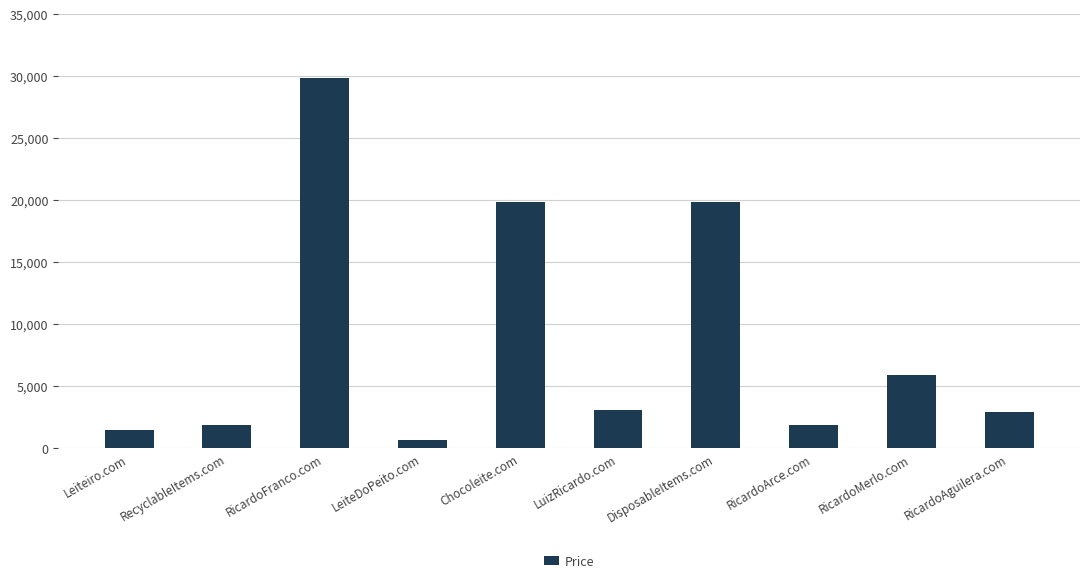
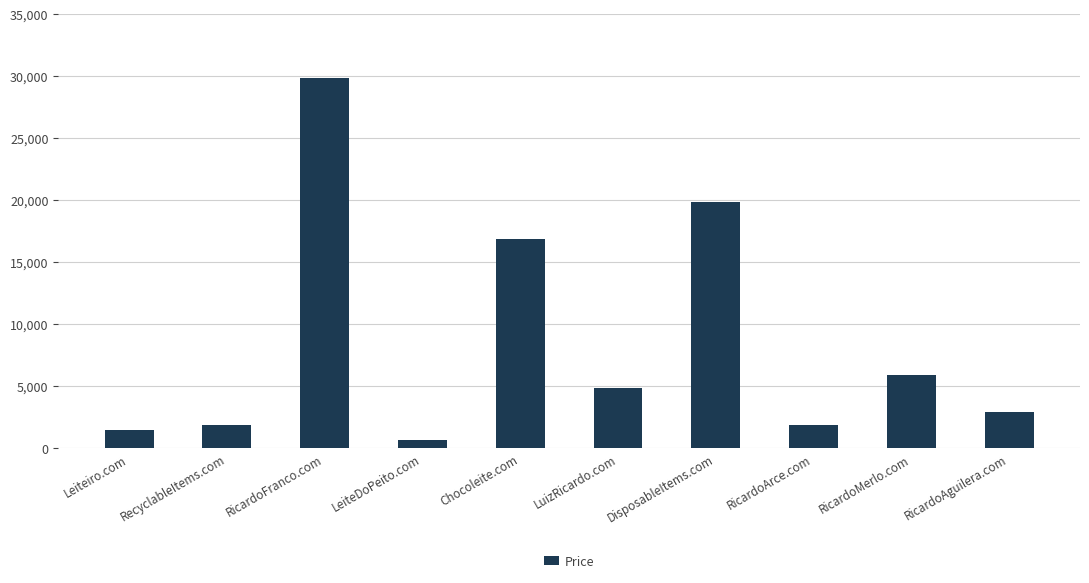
Chocoleite.com: 19,900 -> 16,900
LuizRicardo.com: 3,100 -> 4,900
